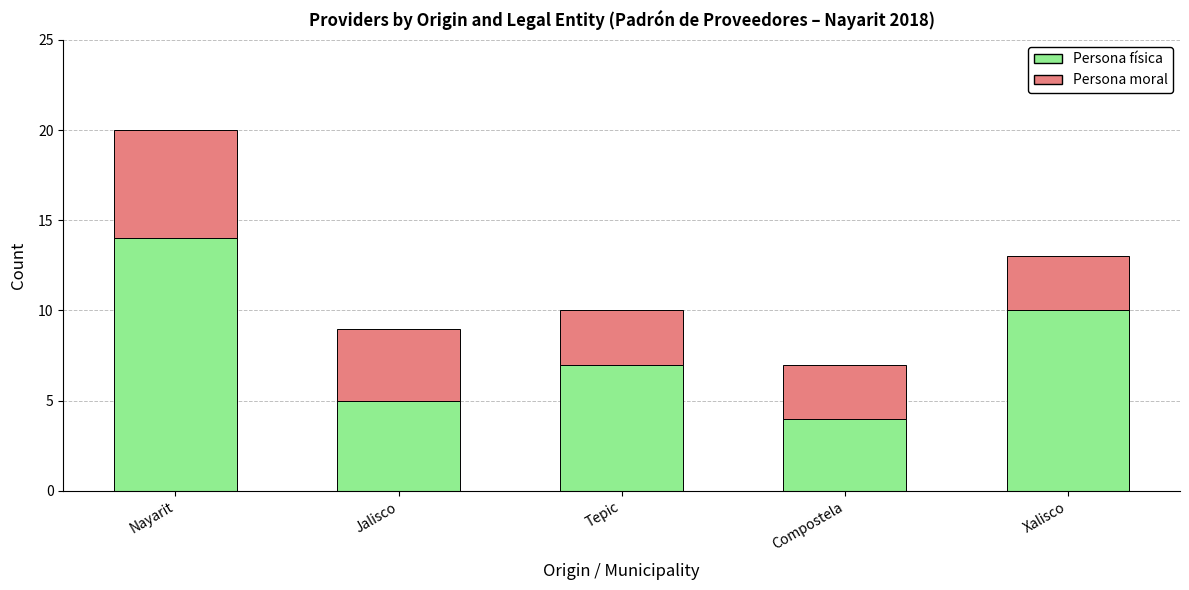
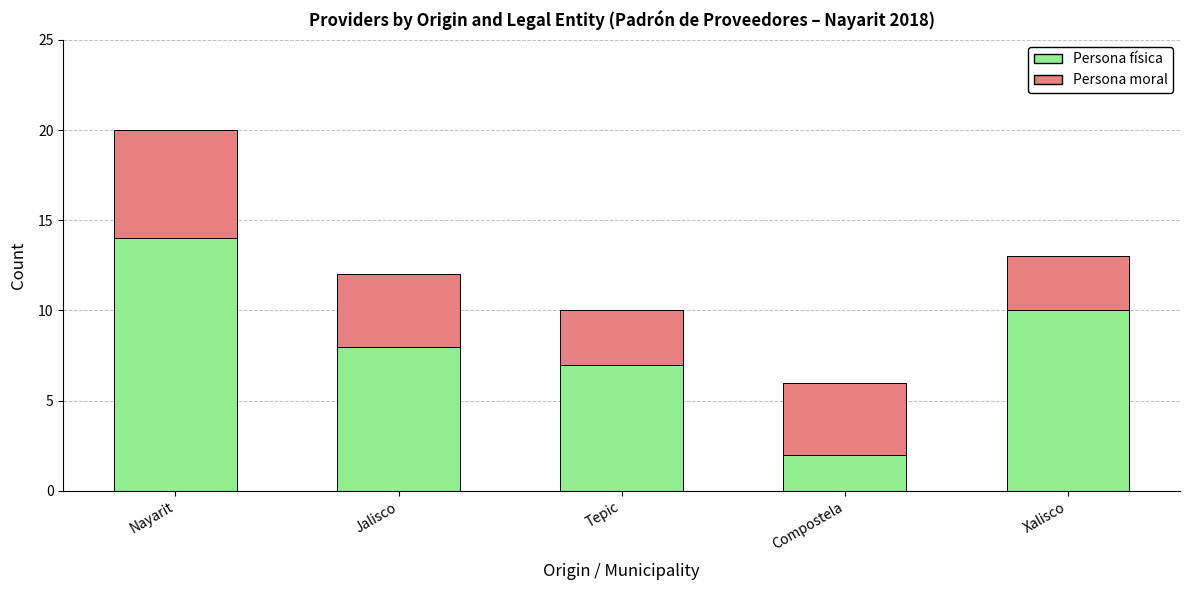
Persona física, Jalisco: 5 -> 8
Persona física, Compostela: 4 -> 2
Persona moral, Compostela: 3 -> 4
